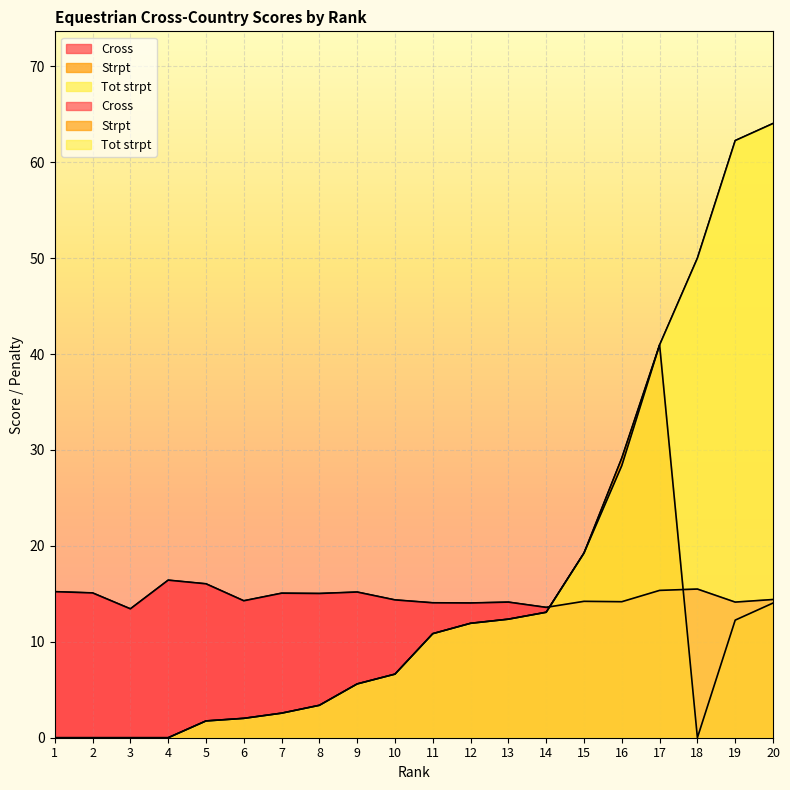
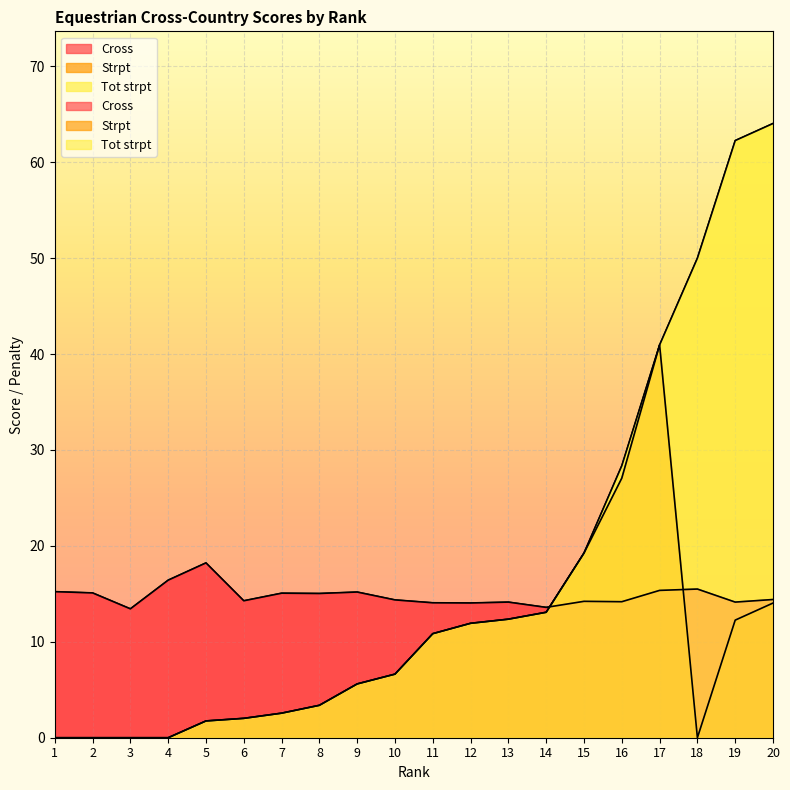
Cross, 5: 16 -> 18
Strpt, 16: 29 -> 27
